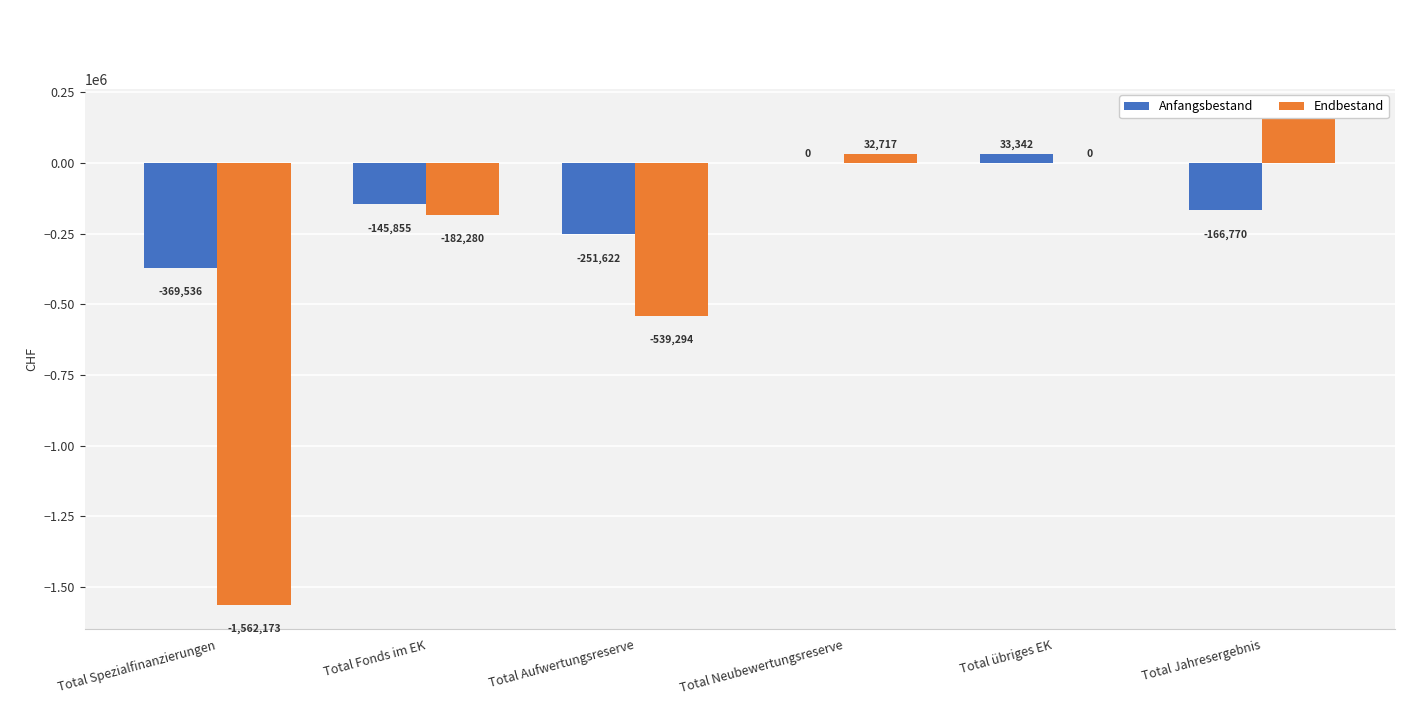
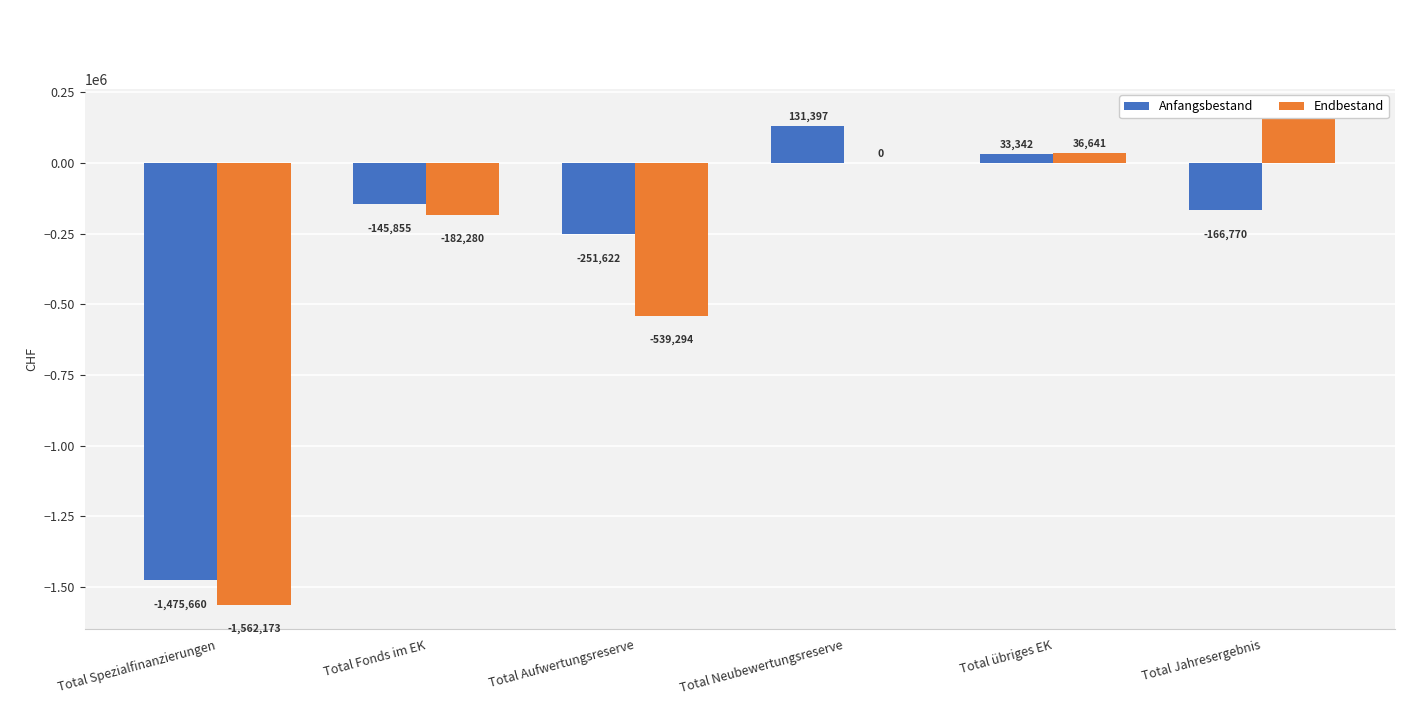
Anfangsbestand, Total Spezialfinanzierungen: -369,536 -> -1,475,660
Anfangsbestand, Total Neubewertungsreserve: 0 -> 131,397
Endbestand, Total Neubewertungsreserve: 32,717 -> 0
Endbestand, Total übriges EK: 0 -> 36,641
